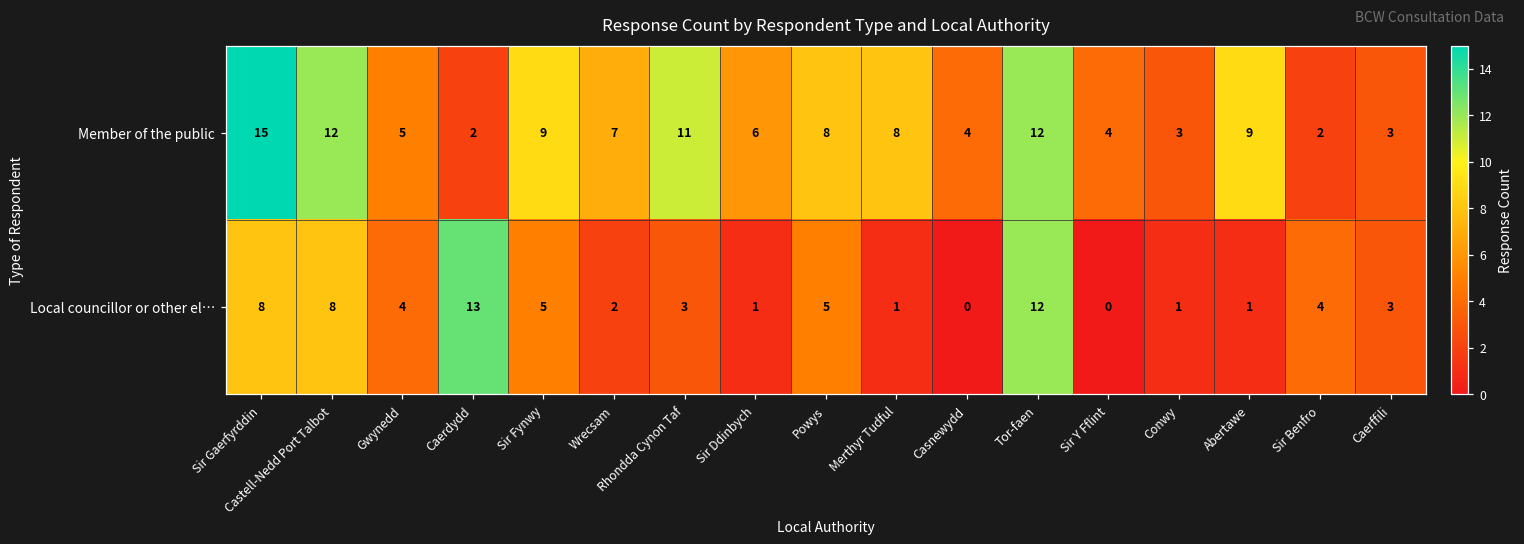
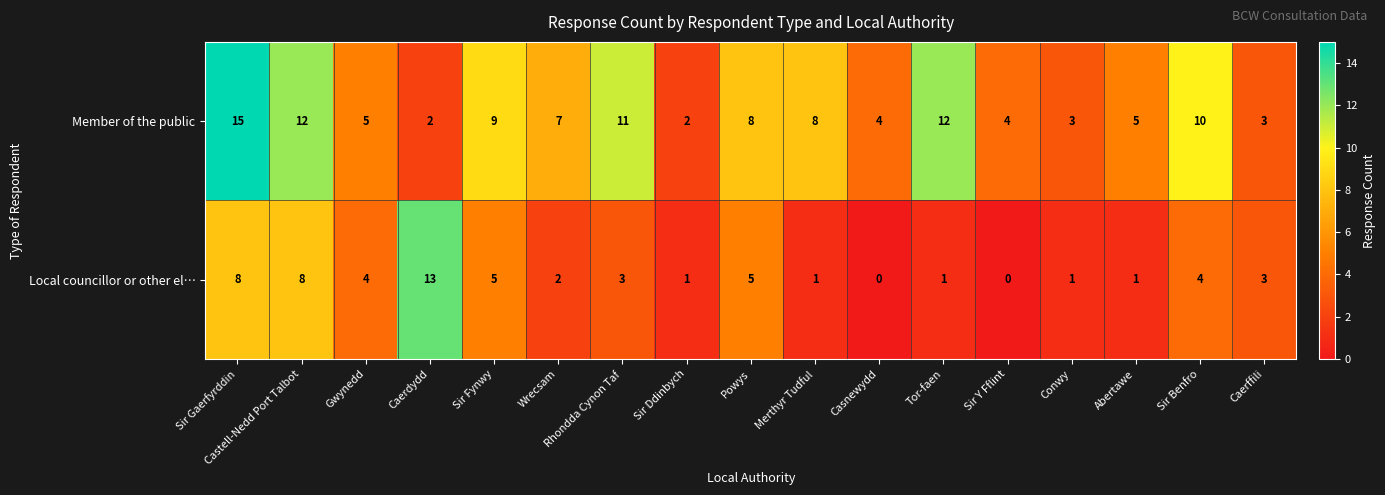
Member of the public, Sir Ddinbych: 6 -> 2
Member of the public, Abertawe: 9 -> 5
Member of the public, Sir Benfro: 2 -> 10
Local councillor or other el…, Tor-faen: 12 -> 1
